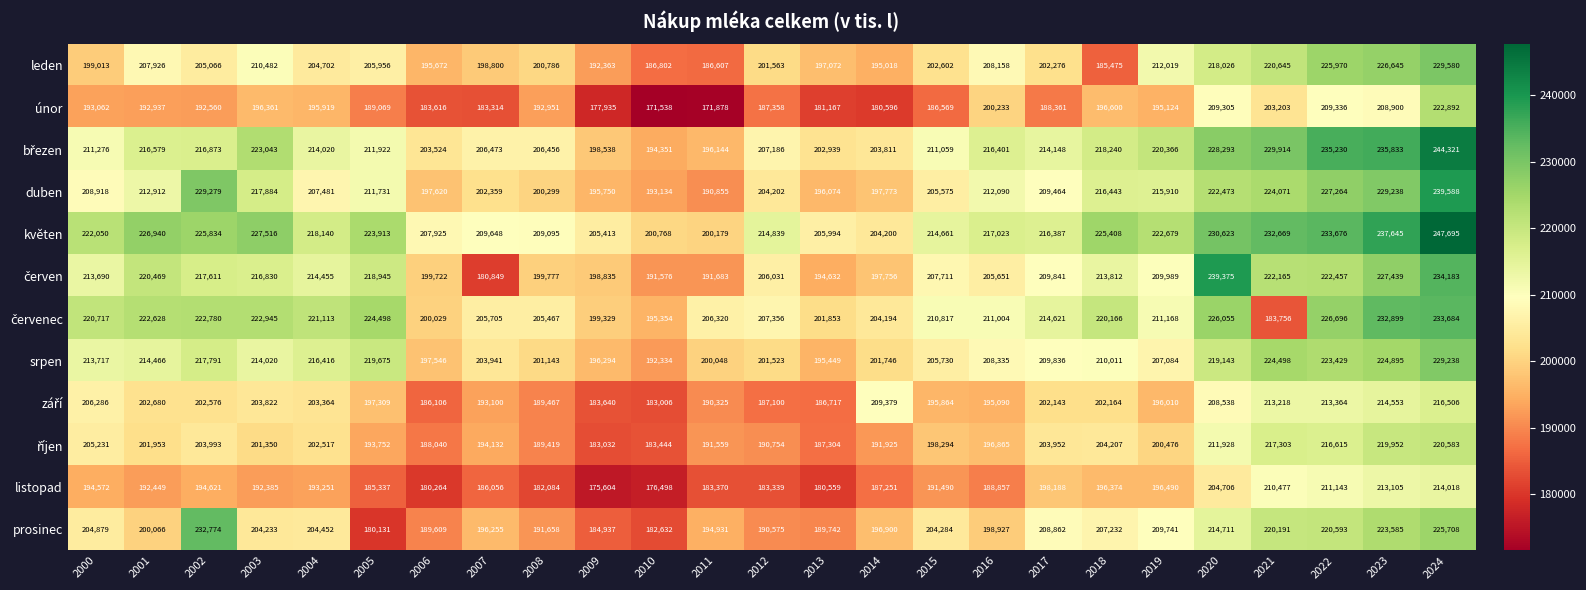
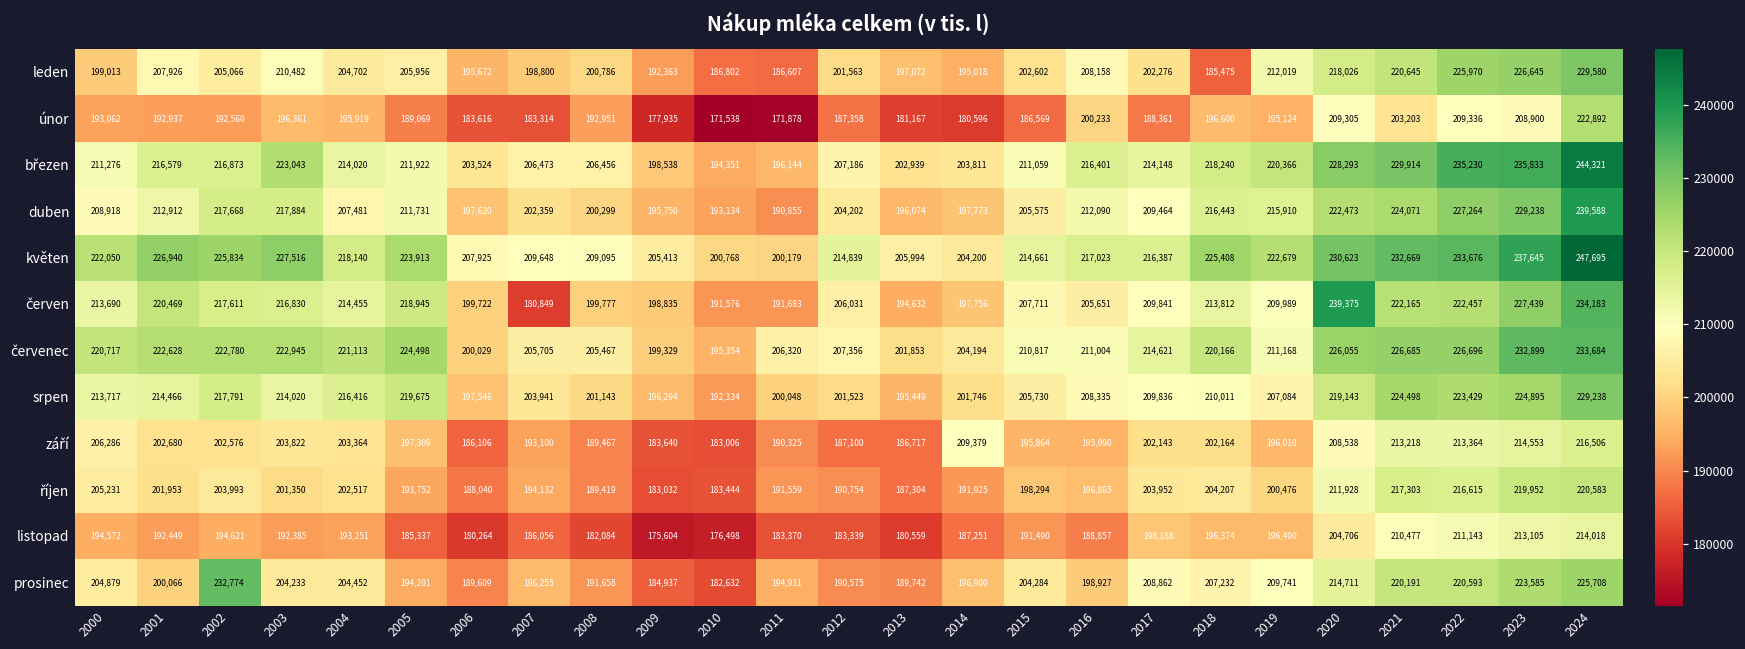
duben, 2002: 229,279 -> 217,668
červenec, 2021: 183,756 -> 226,685
prosinec, 2005: 180,131 -> 194,201
